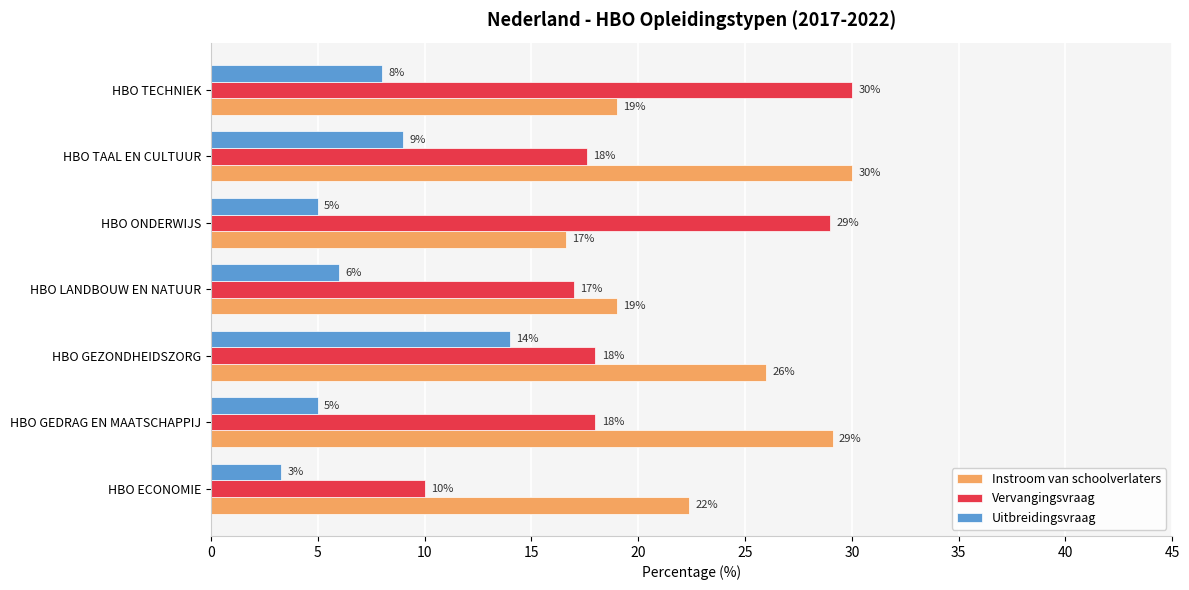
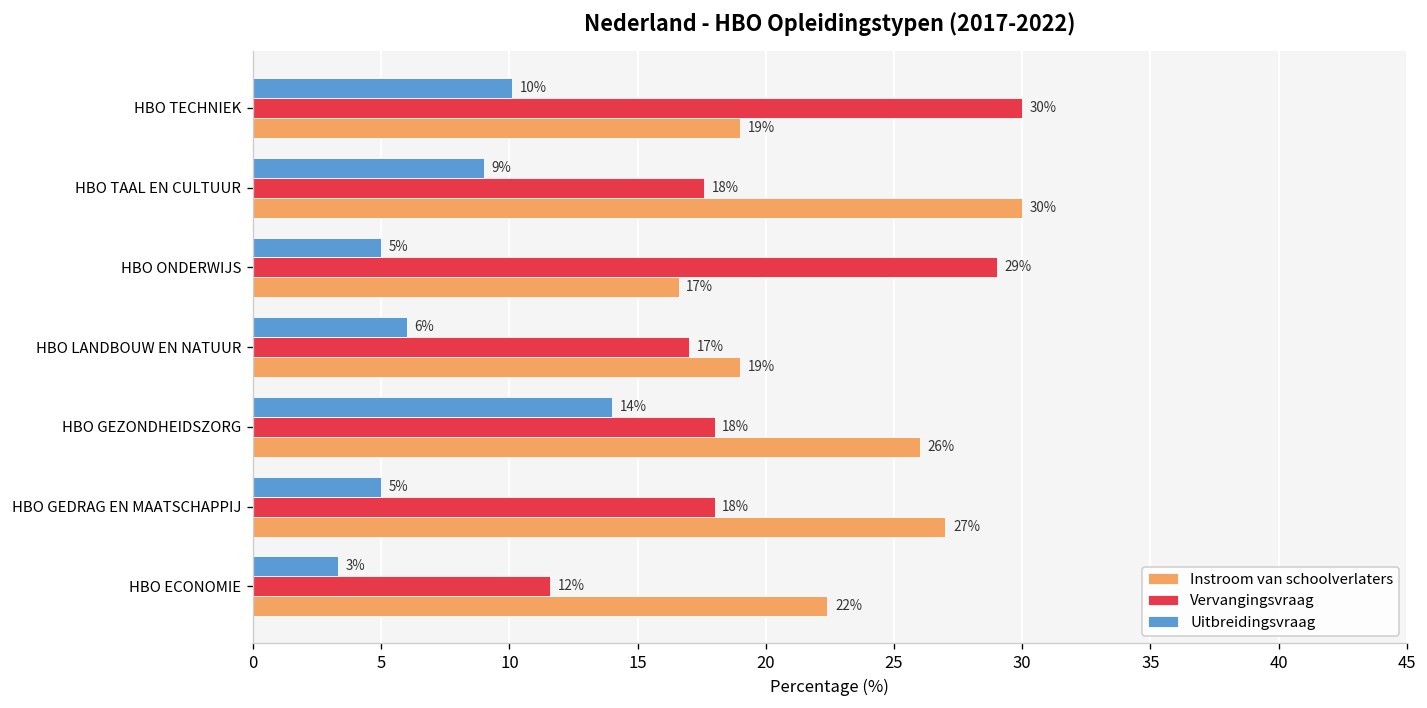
Uitbreidingsvraag, HBO TECHNIEK: 8% -> 10%
Instroom van schoolverlaters, HBO GEDRAG EN MAATSCHAPPIJ: 29% -> 27%
Vervangingsvraag, HBO ECONOMIE: 10% -> 12%
